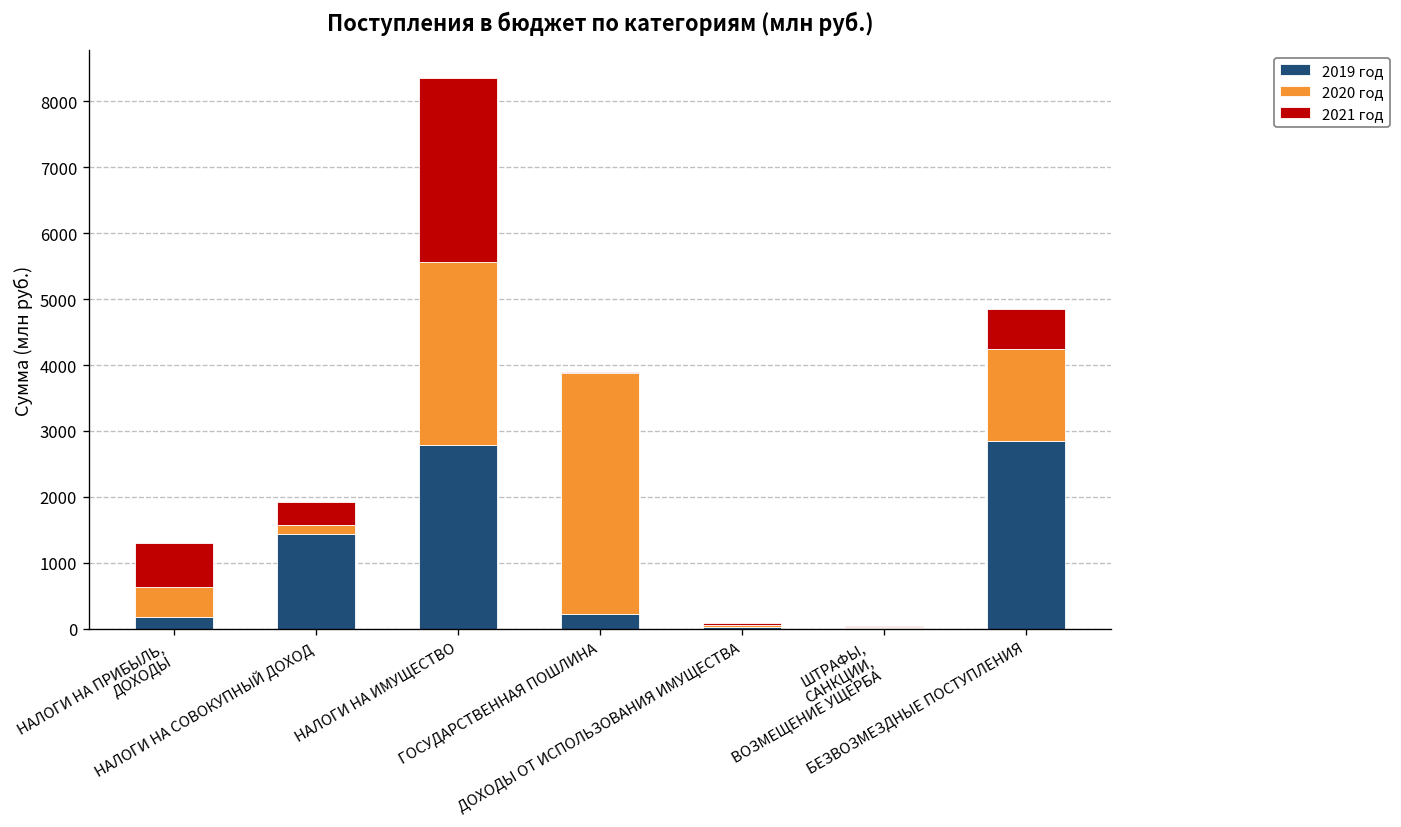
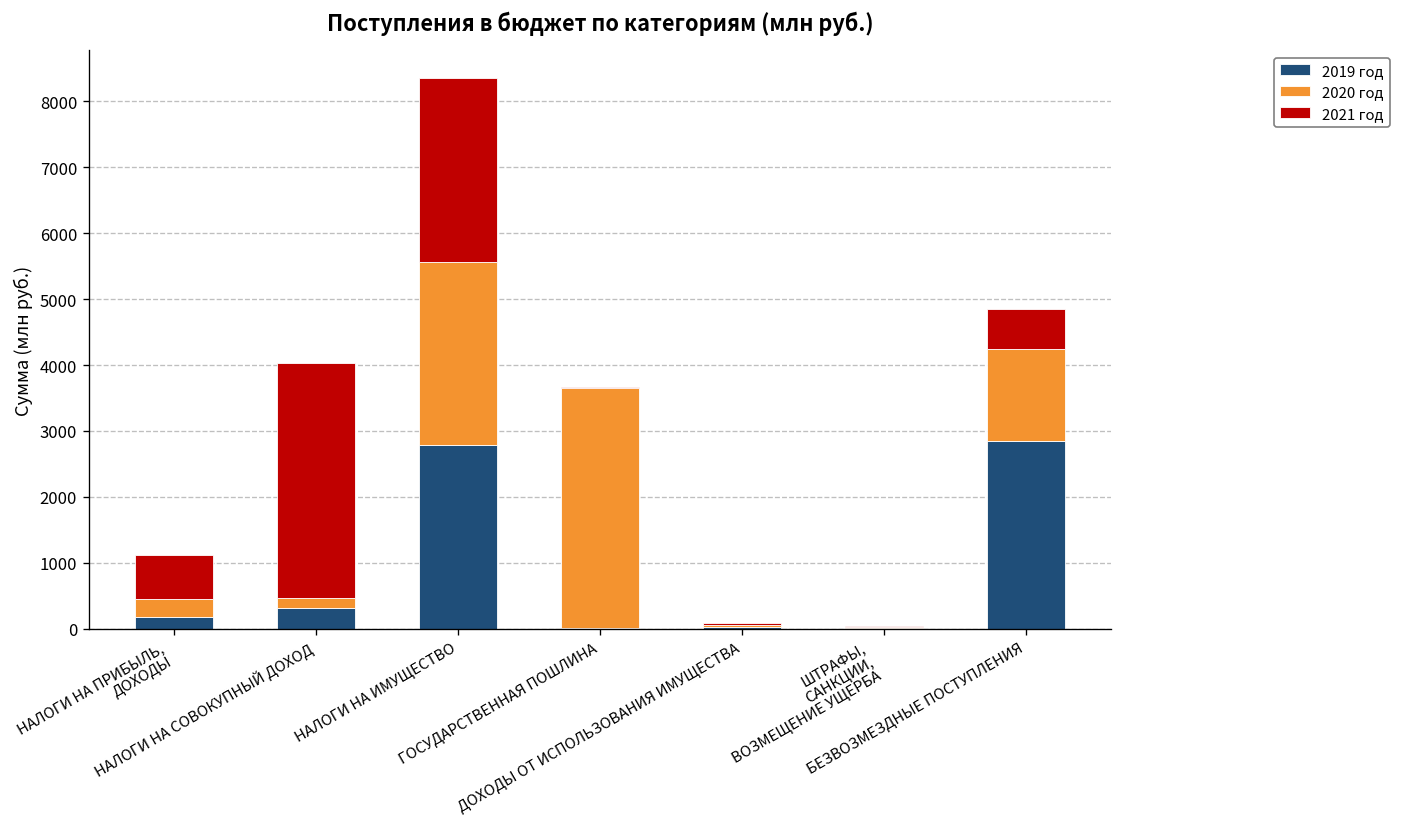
2020 год, НАЛОГИ НА ПРИБЫЛЬ, ДОХОДЫ: 500 -> 300
2019 год, НАЛОГИ НА СОВОКУПНЫЙ ДОХОД: 1400 -> 300
2021 год, НАЛОГИ НА СОВОКУПНЫЙ ДОХОД: 300 -> 3600
2019 год, ГОСУДАРСТВЕННАЯ ПОШЛИНА: 200 -> 0
